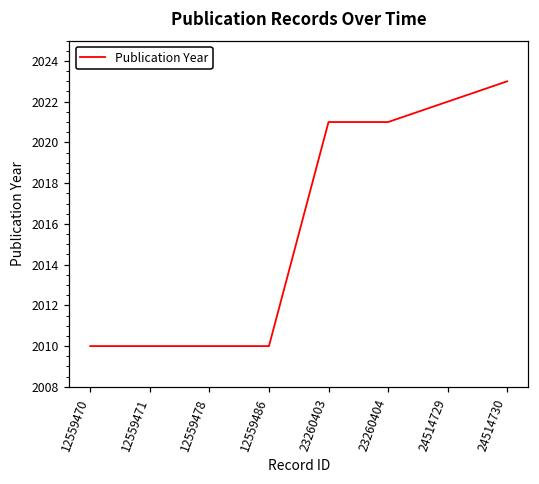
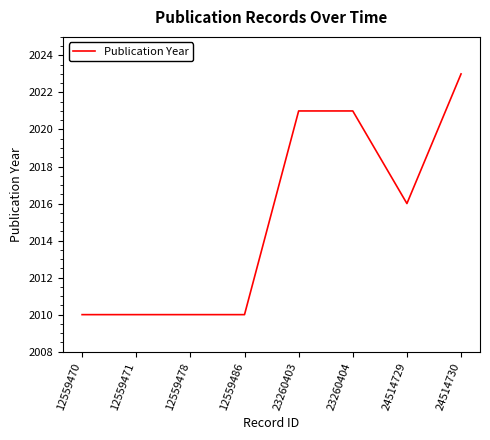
24514729: 2022 -> 2016
